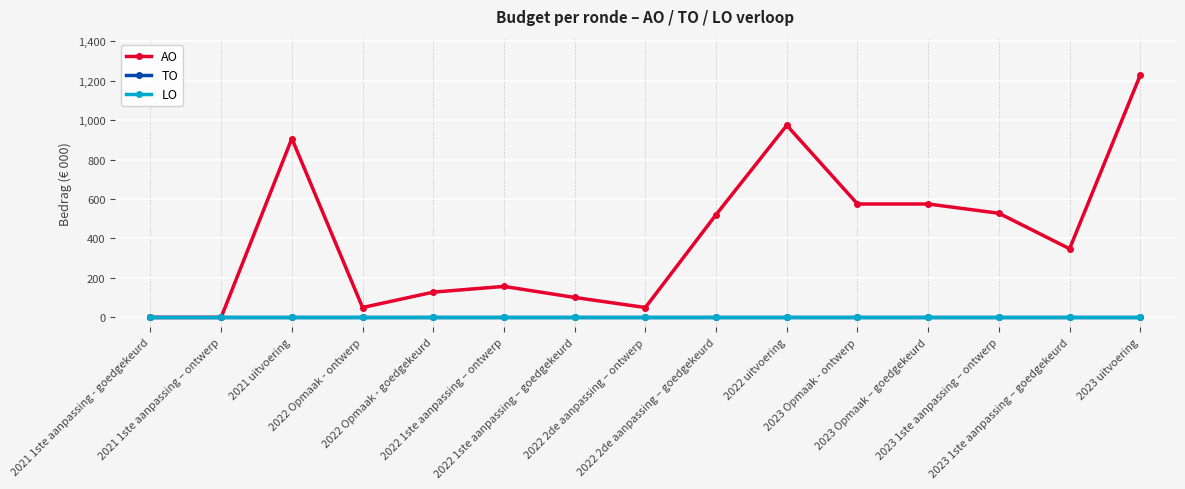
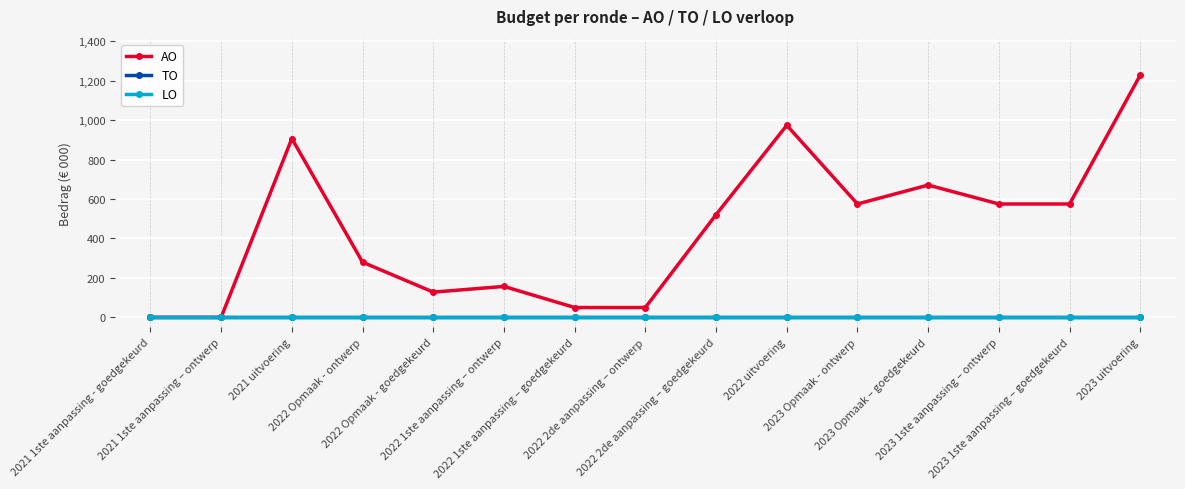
AO, 2022 Opmaak - ontwerp: 50 -> 280
AO, 2022 1ste aanpassing – goedgekeurd: 100 -> 50
AO, 2023 Opmaak – goedgekeurd: 580 -> 670
AO, 2023 1ste aanpassing – ontwerp: 530 -> 580
AO, 2023 1ste aanpassing – goedgekeurd: 350 -> 580
